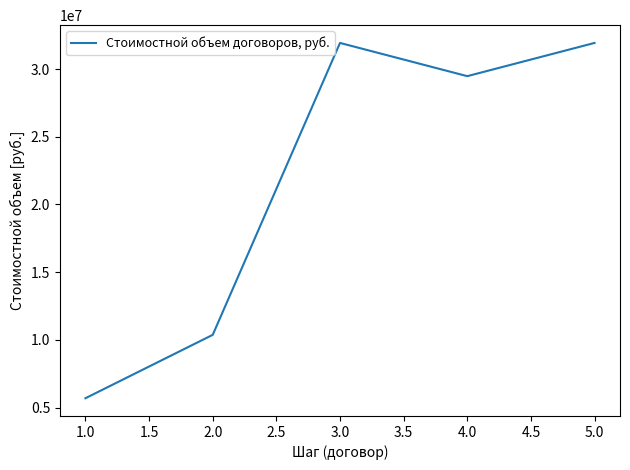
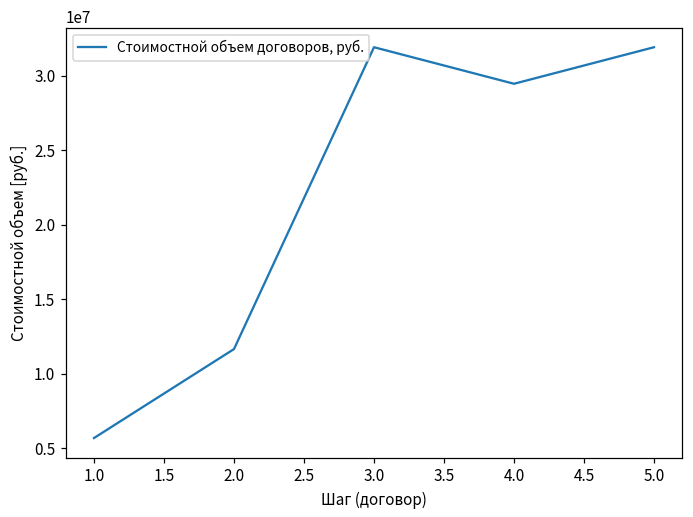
2.0: 10400000 -> 11700000
